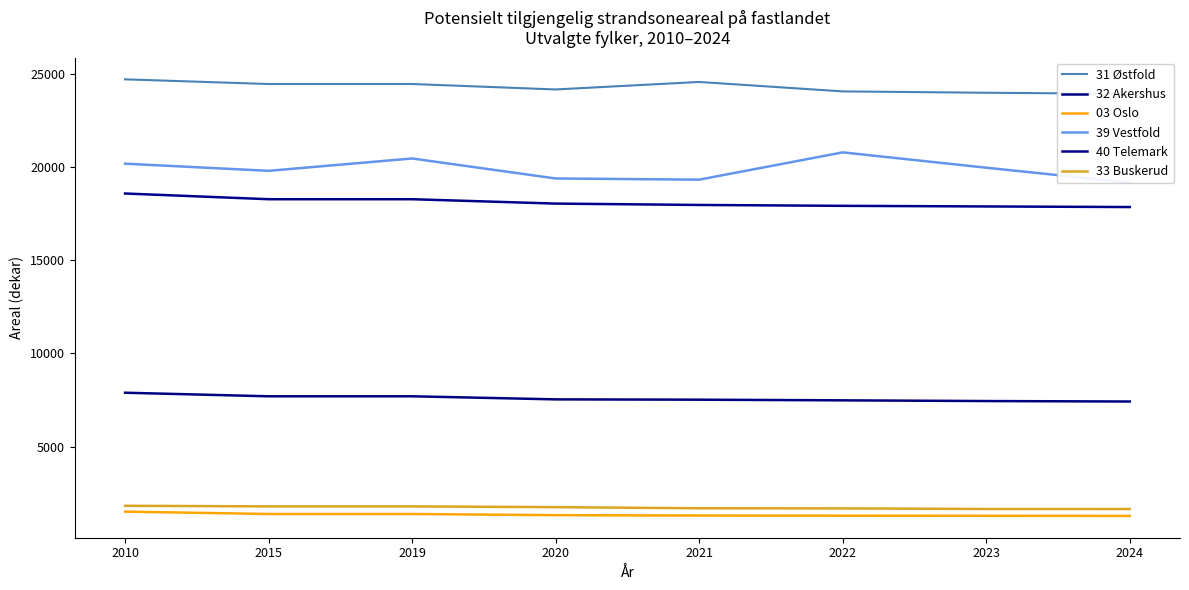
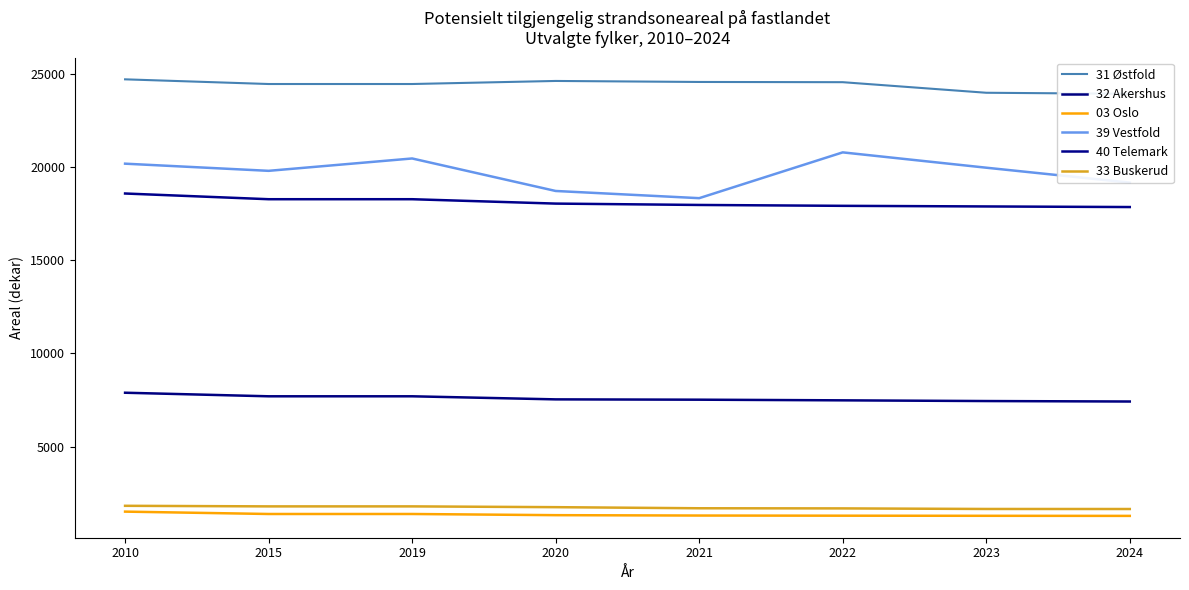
31 Østfold, 2020: 24200 -> 24600
39 Vestfold, 2020: 19400 -> 18700
39 Vestfold, 2021: 19300 -> 18300
31 Østfold, 2022: 24000 -> 24500
